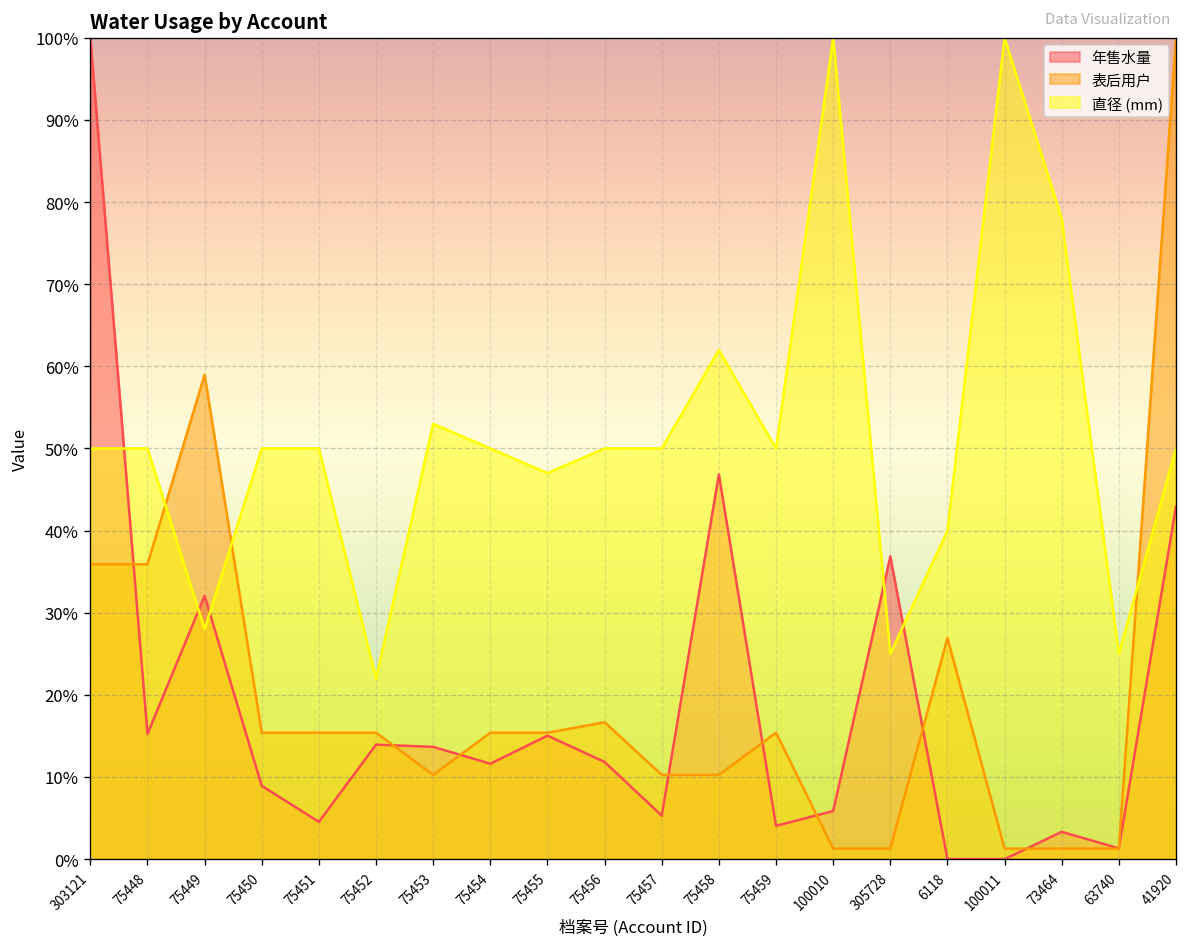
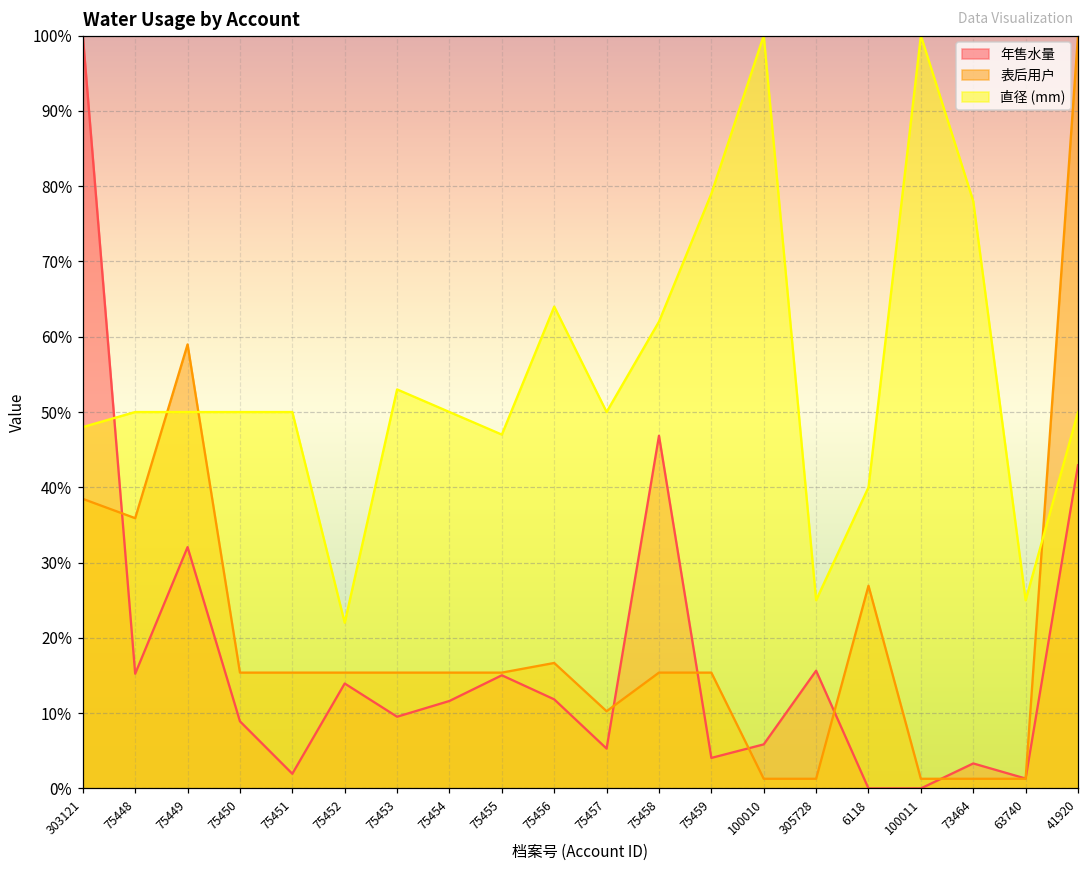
表后用户, 303121: 36% -> 38%
直径 (mm), 303121: 50% -> 48%
直径 (mm), 75449: 28% -> 50%
年售水量, 75451: 5% -> 2%
年售水量, 75453: 14% -> 10%
表后用户, 75453: 10% -> 15%
直径 (mm), 75456: 50% -> 64%
表后用户, 75458: 10% -> 15%
直径 (mm), 75459: 50% -> 79%
年售水量, 305728: 37% -> 16%
